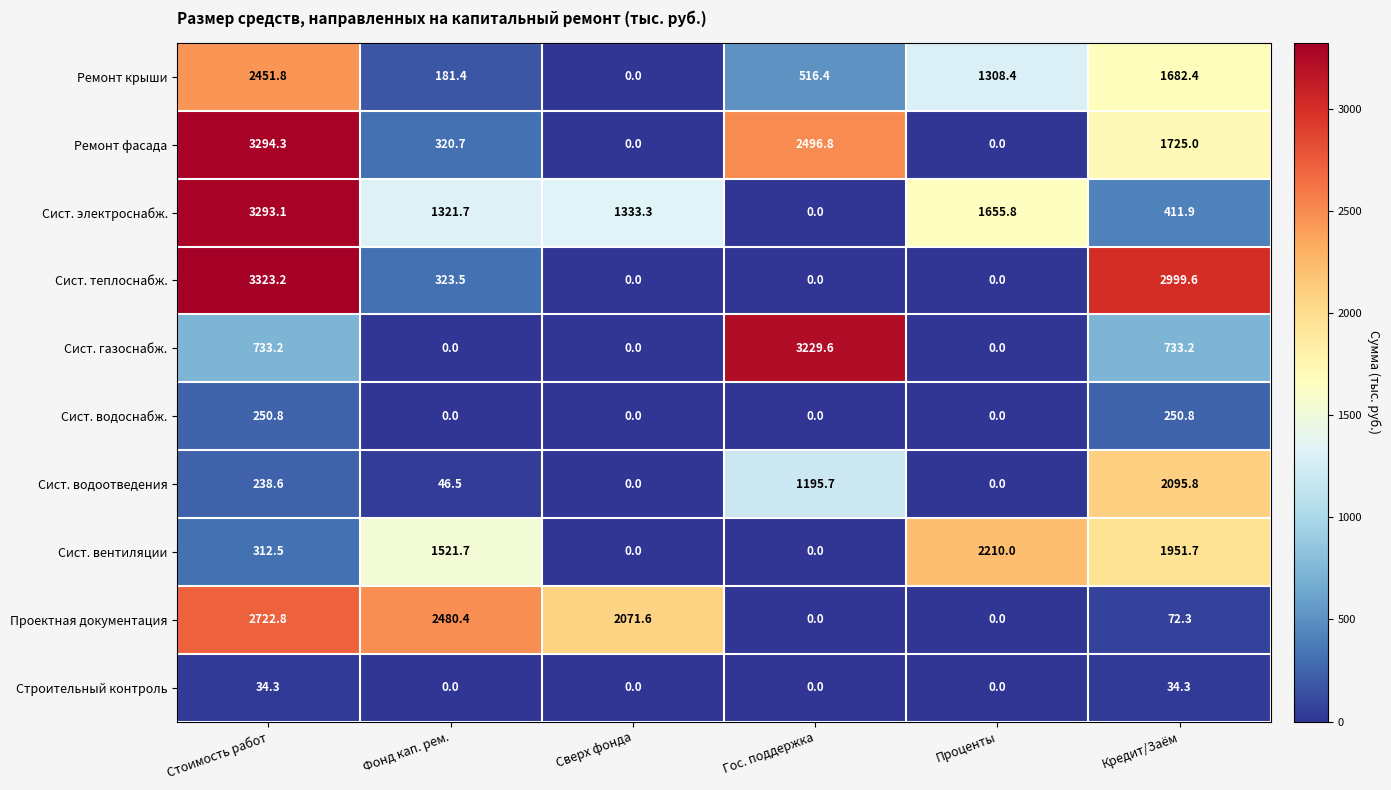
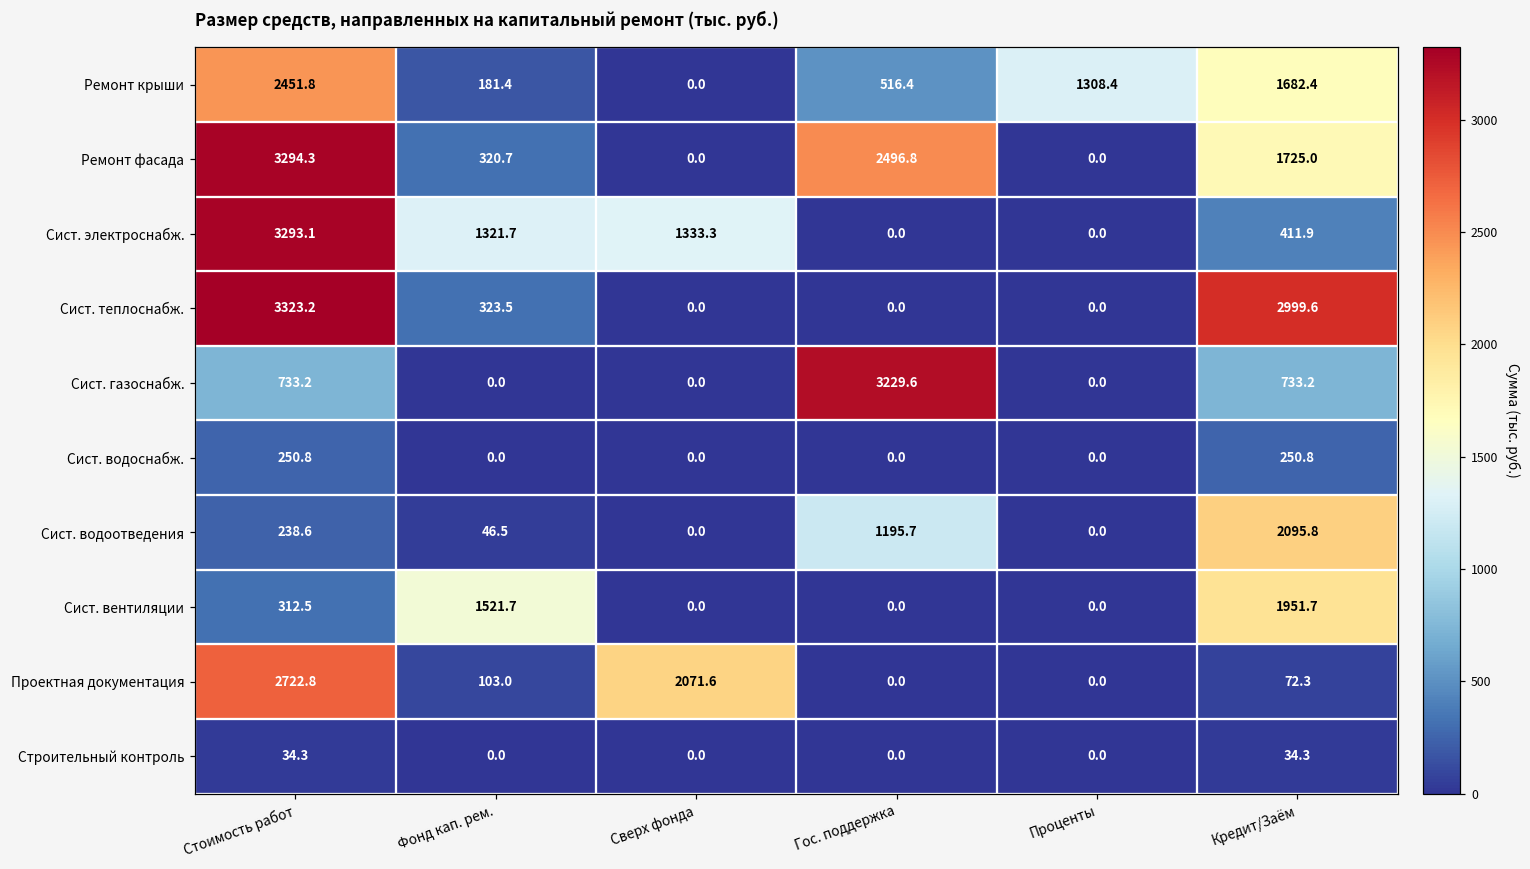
Сист. электроснабж., Проценты: 1655.8 -> 0.0
Сист. вентиляции, Проценты: 2210.0 -> 0.0
Проектная документация, Фонд кап. рем.: 2480.4 -> 103.0
